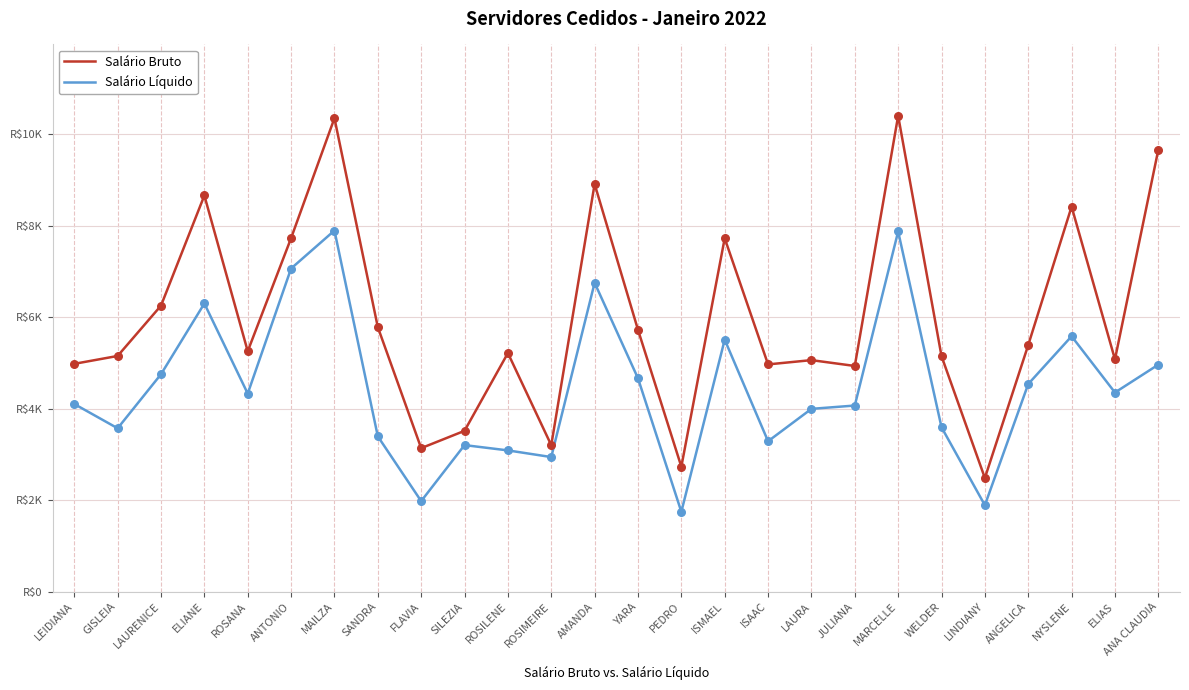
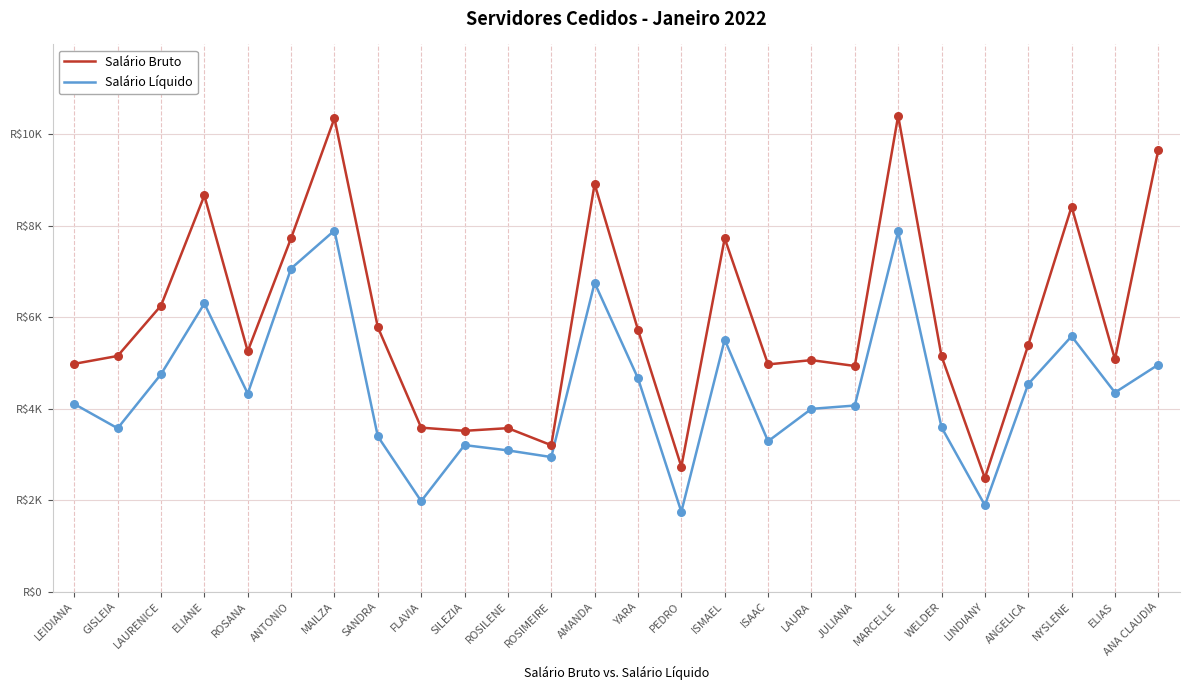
Salário Bruto, FLAVIA: R$3100 -> R$3600
Salário Bruto, ROSILENE: R$5200 -> R$3600
